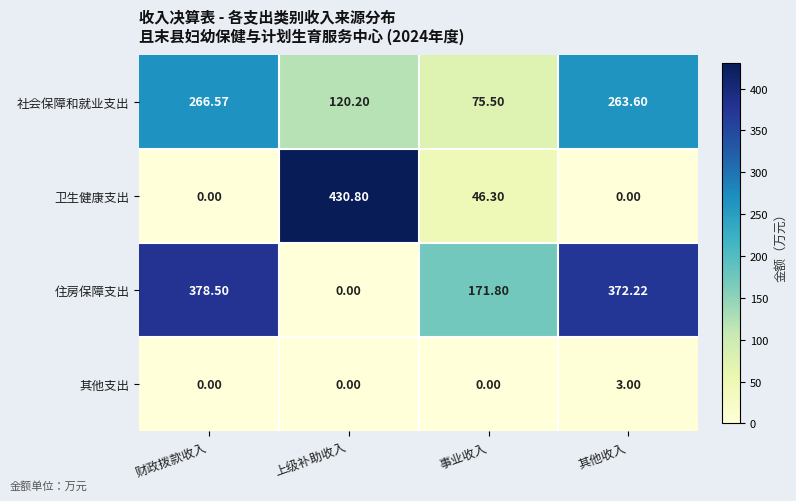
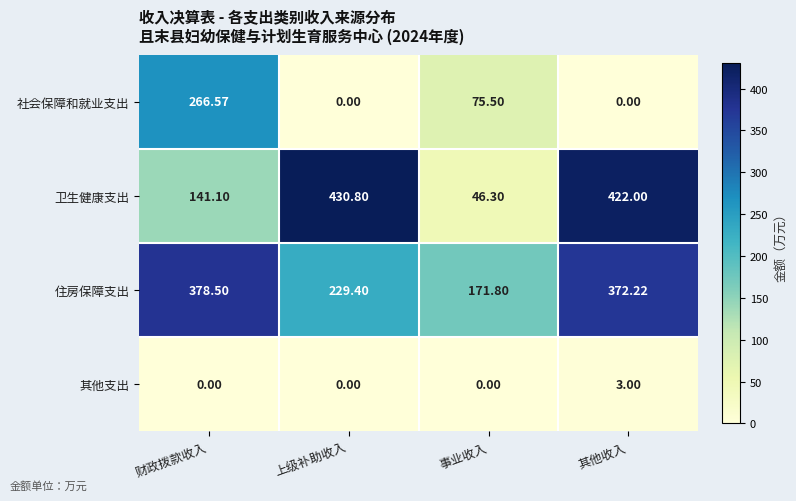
社会保障和就业支出, 上级补助收入: 120.20 -> 0.00
社会保障和就业支出, 其他收入: 263.60 -> 0.00
卫生健康支出, 财政拨款收入: 0.00 -> 141.10
卫生健康支出, 其他收入: 0.00 -> 422.00
住房保障支出, 上级补助收入: 0.00 -> 229.40
